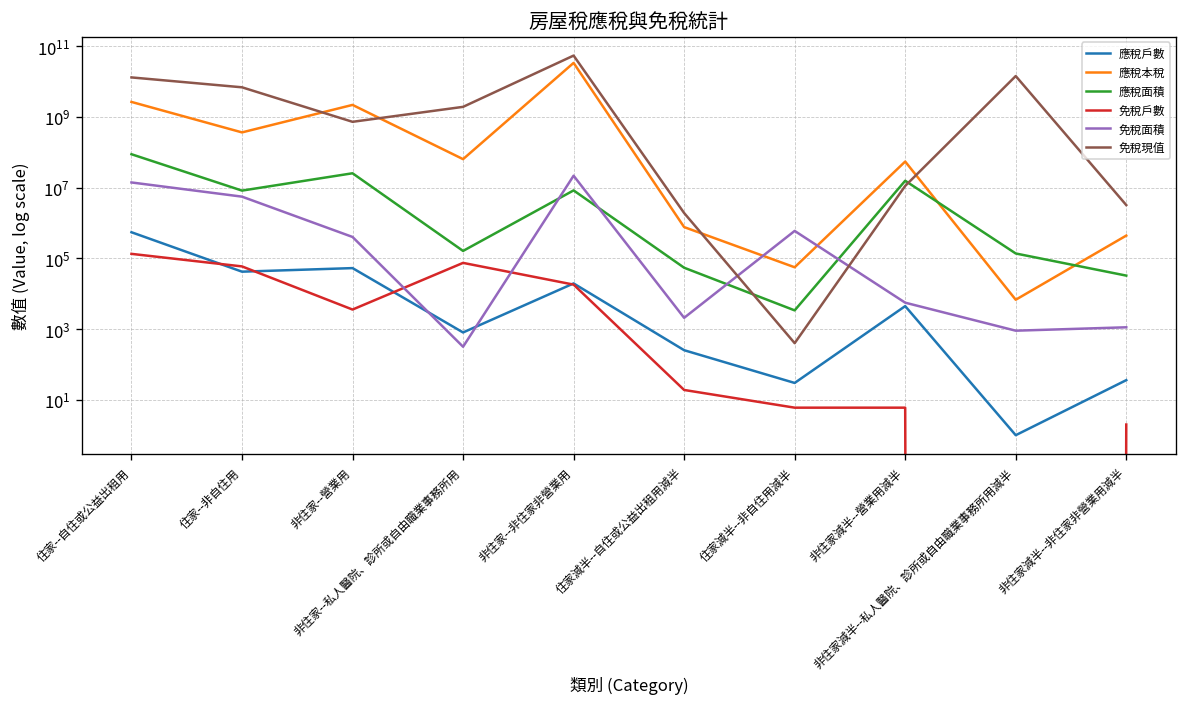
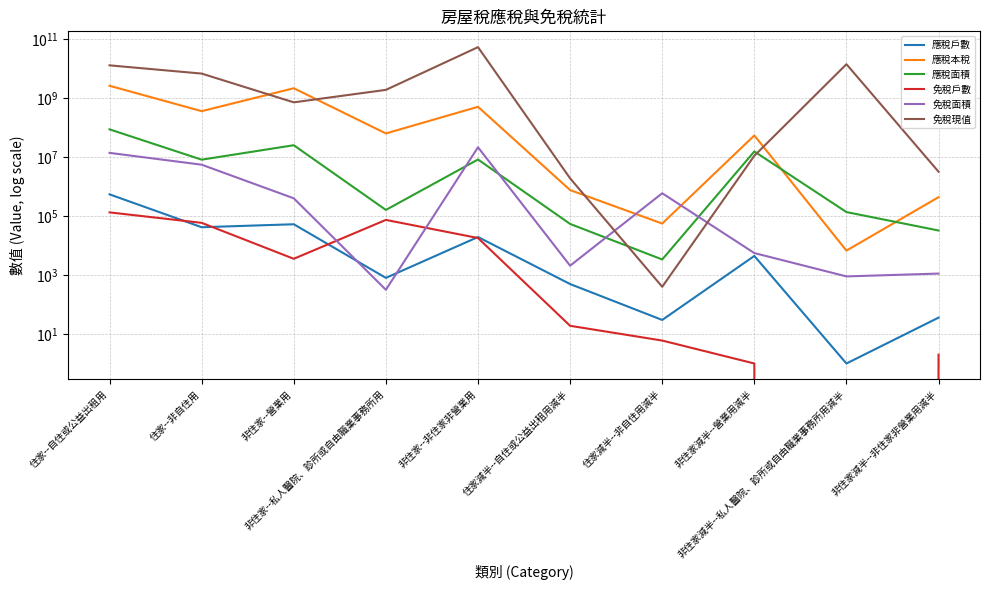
應稅本稅, 非住家--非住家非營業用: 30000000000 -> 500000000
應稅戶數, 住家減半--自住或公益出租用減半: 300 -> 500
免稅戶數, 非住家減半--營業用減半: 6 -> 1
